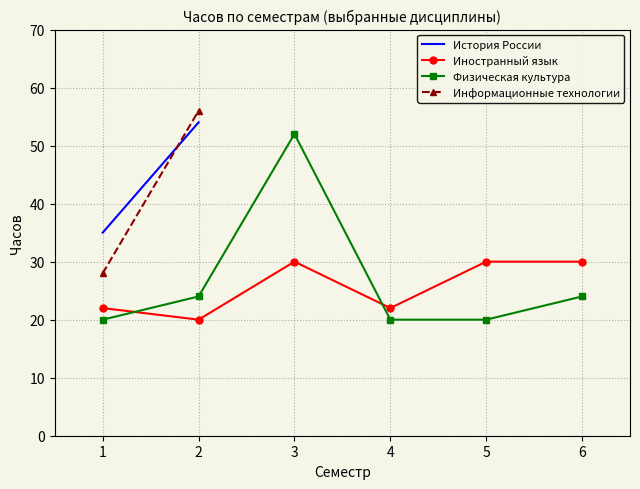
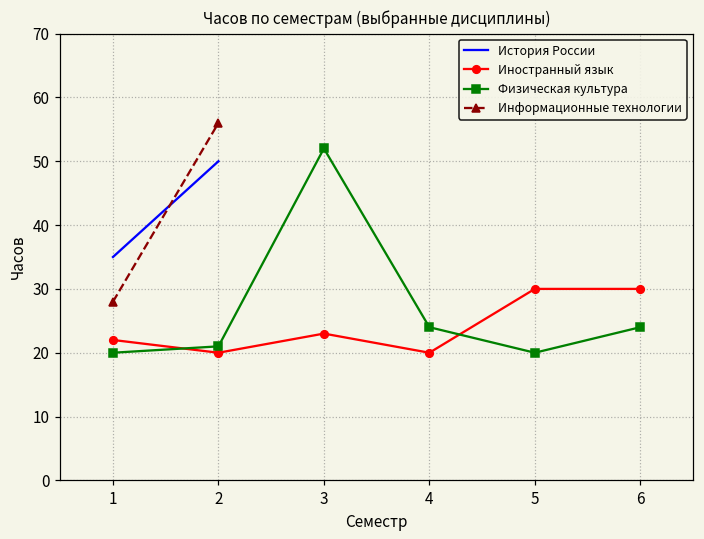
История России, 2: 54 -> 50
Физическая культура, 2: 24 -> 21
Иностранный язык, 3: 30 -> 23
Иностранный язык, 4: 22 -> 20
Физическая культура, 4: 20 -> 24
